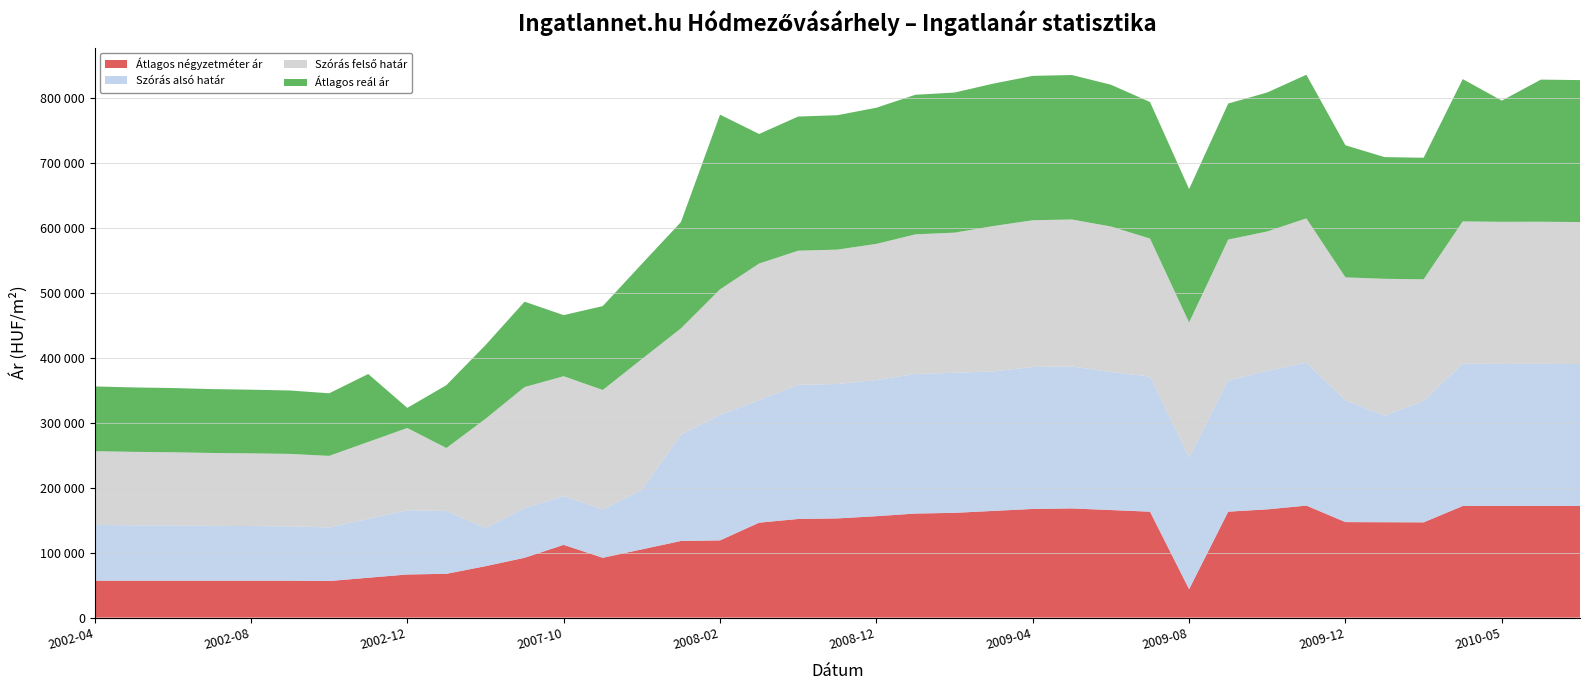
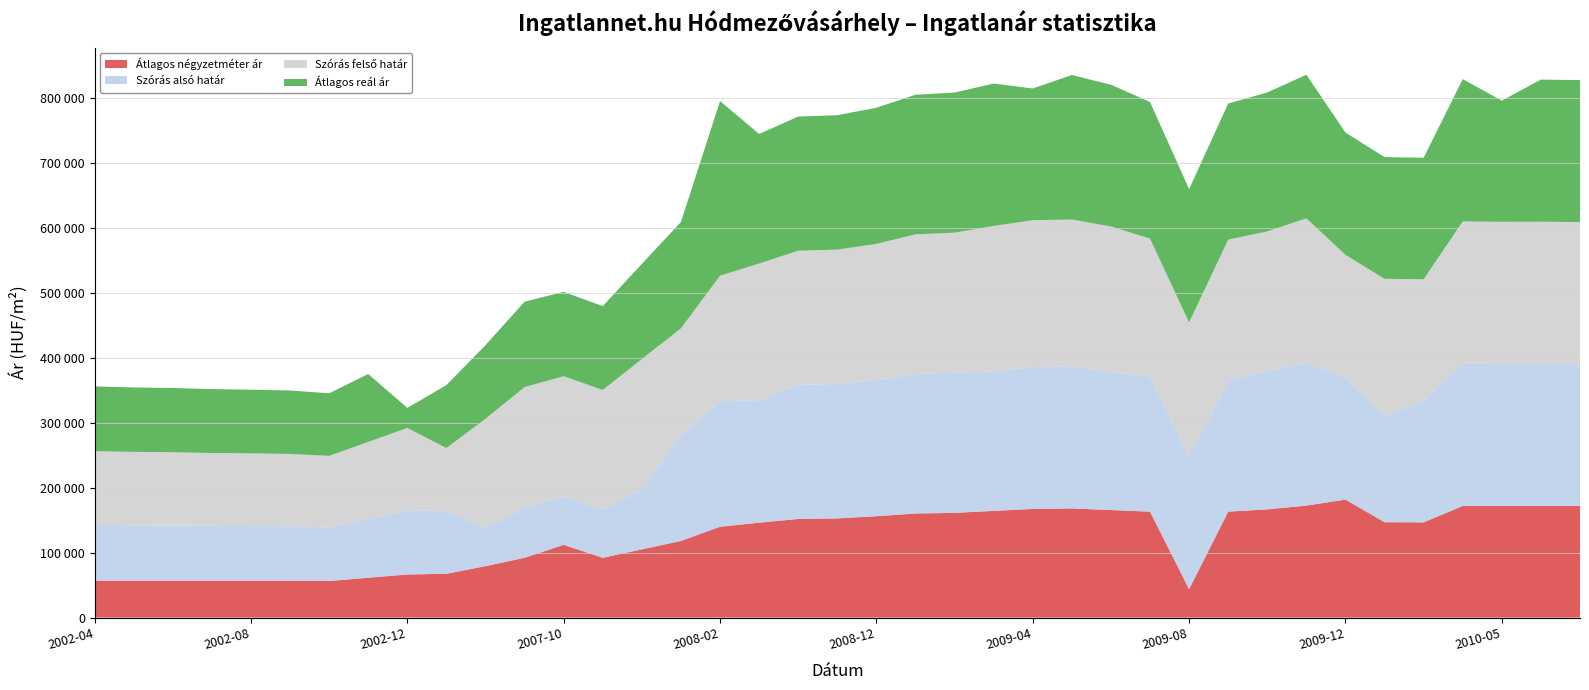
Átlagos reál ár, 2007-10: 90000 -> 130000
Átlagos négyzetméter ár, 2008-02: 120000 -> 140000
Átlagos reál ár, 2009-04: 220000 -> 200000
Átlagos négyzetméter ár, 2009-12: 150000 -> 180000
Átlagos reál ár, 2009-12: 200000 -> 190000
